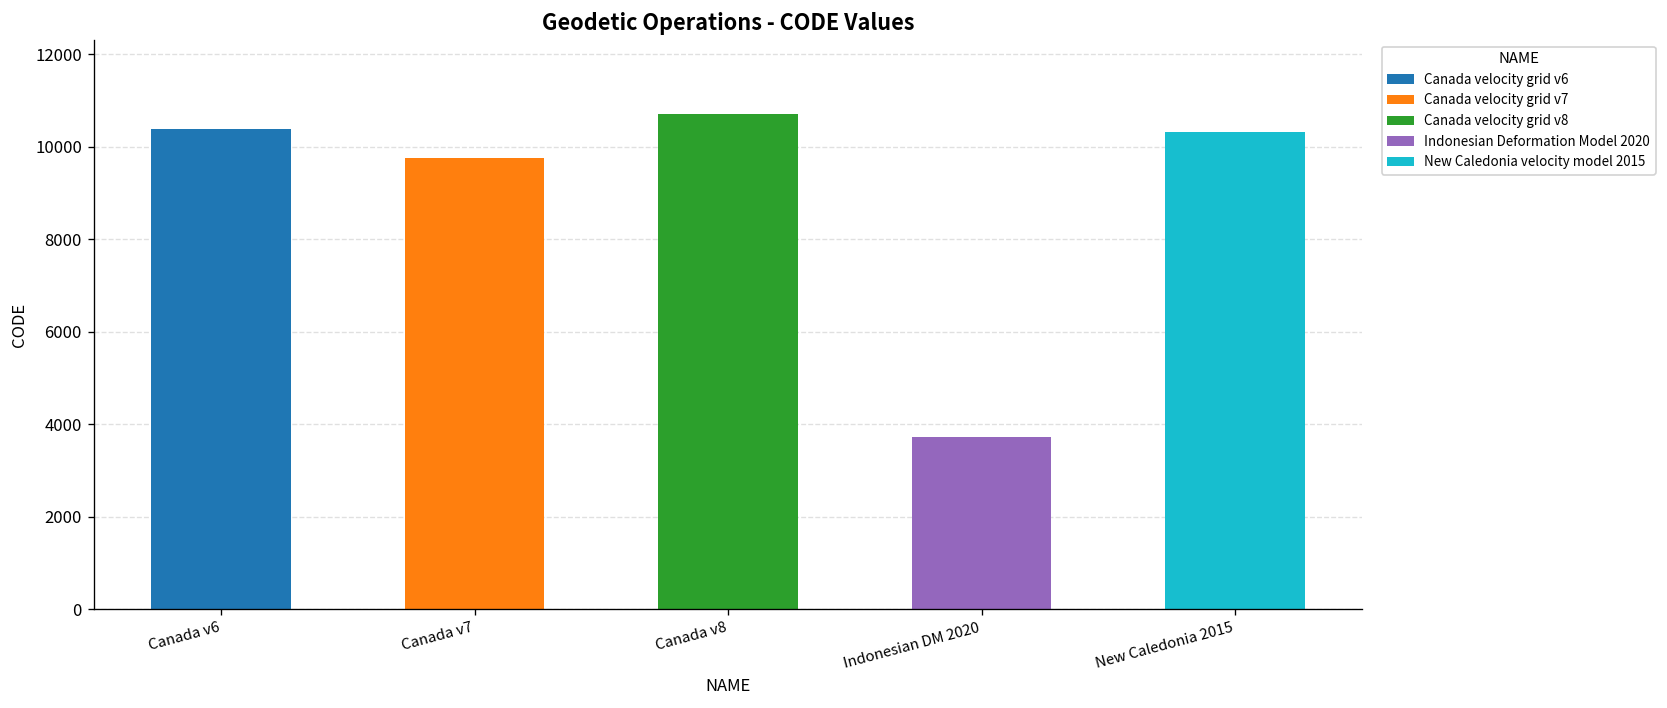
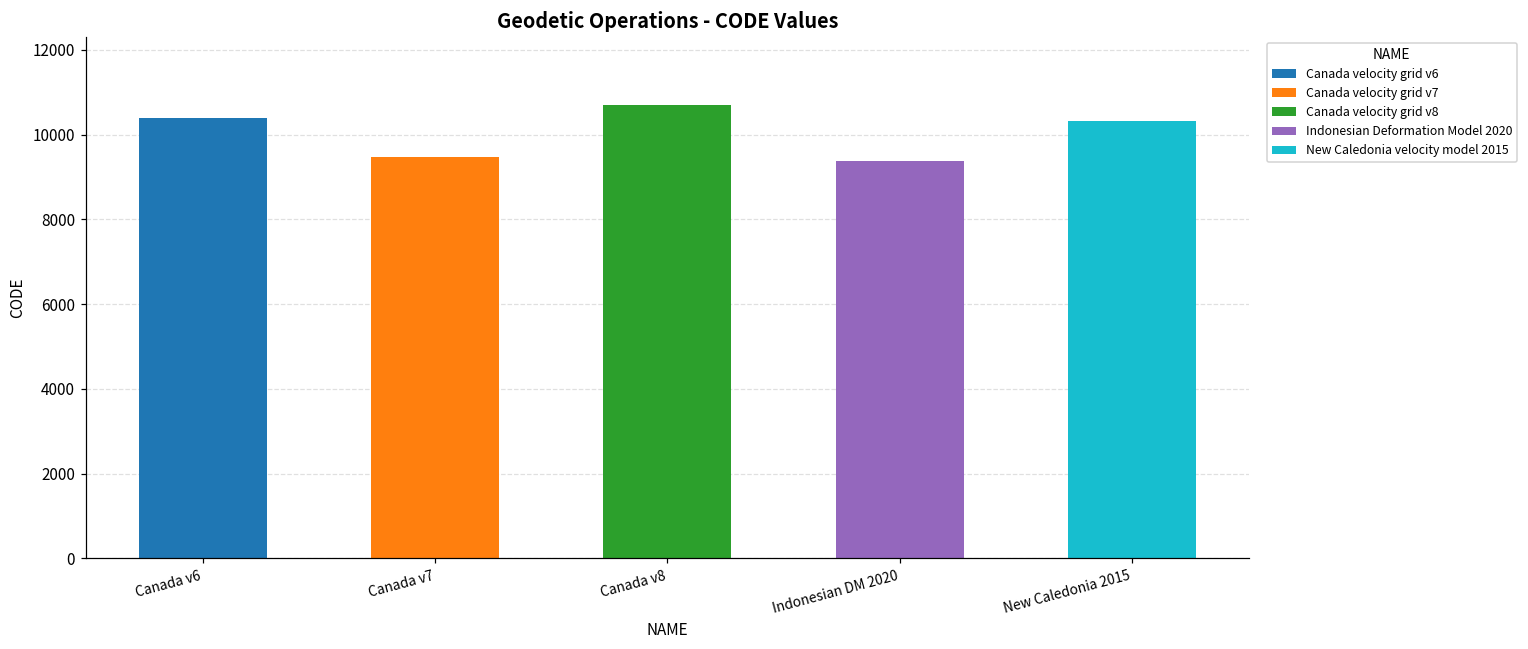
Canada v7: 9800 -> 9500
Indonesian DM 2020: 3700 -> 9400
